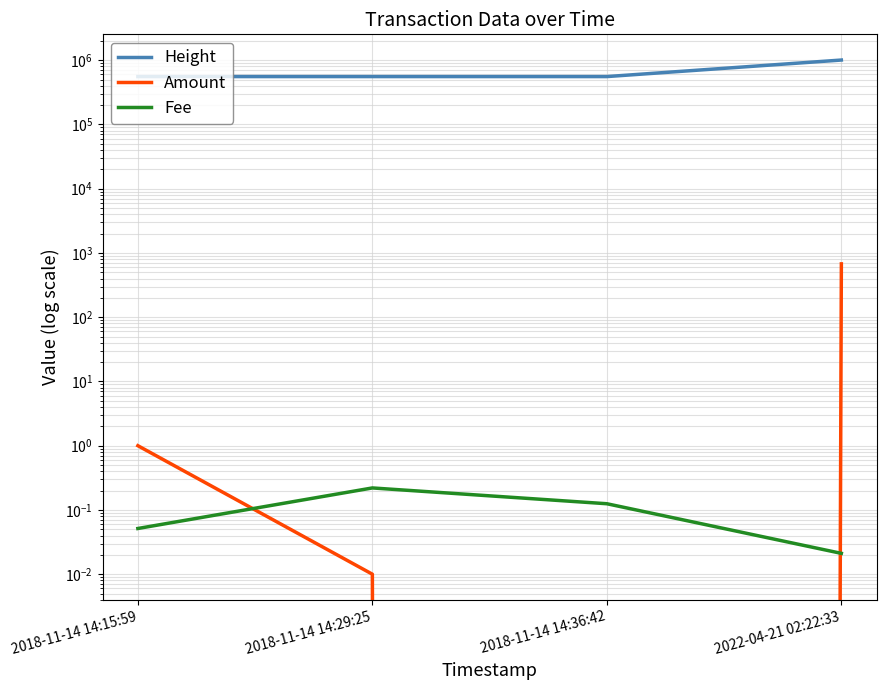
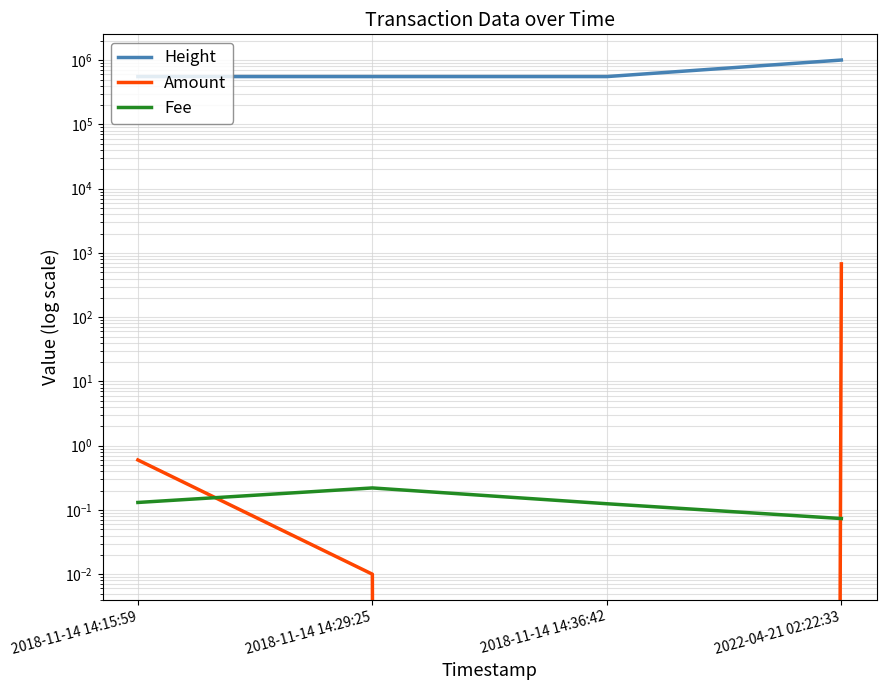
Amount, 2018-11-14 14:15:59: 1.0 -> 0.6
Fee, 2018-11-14 14:15:59: 0.05 -> 0.13
Fee, 2022-04-21 02:22:33: 0.021 -> 0.07
